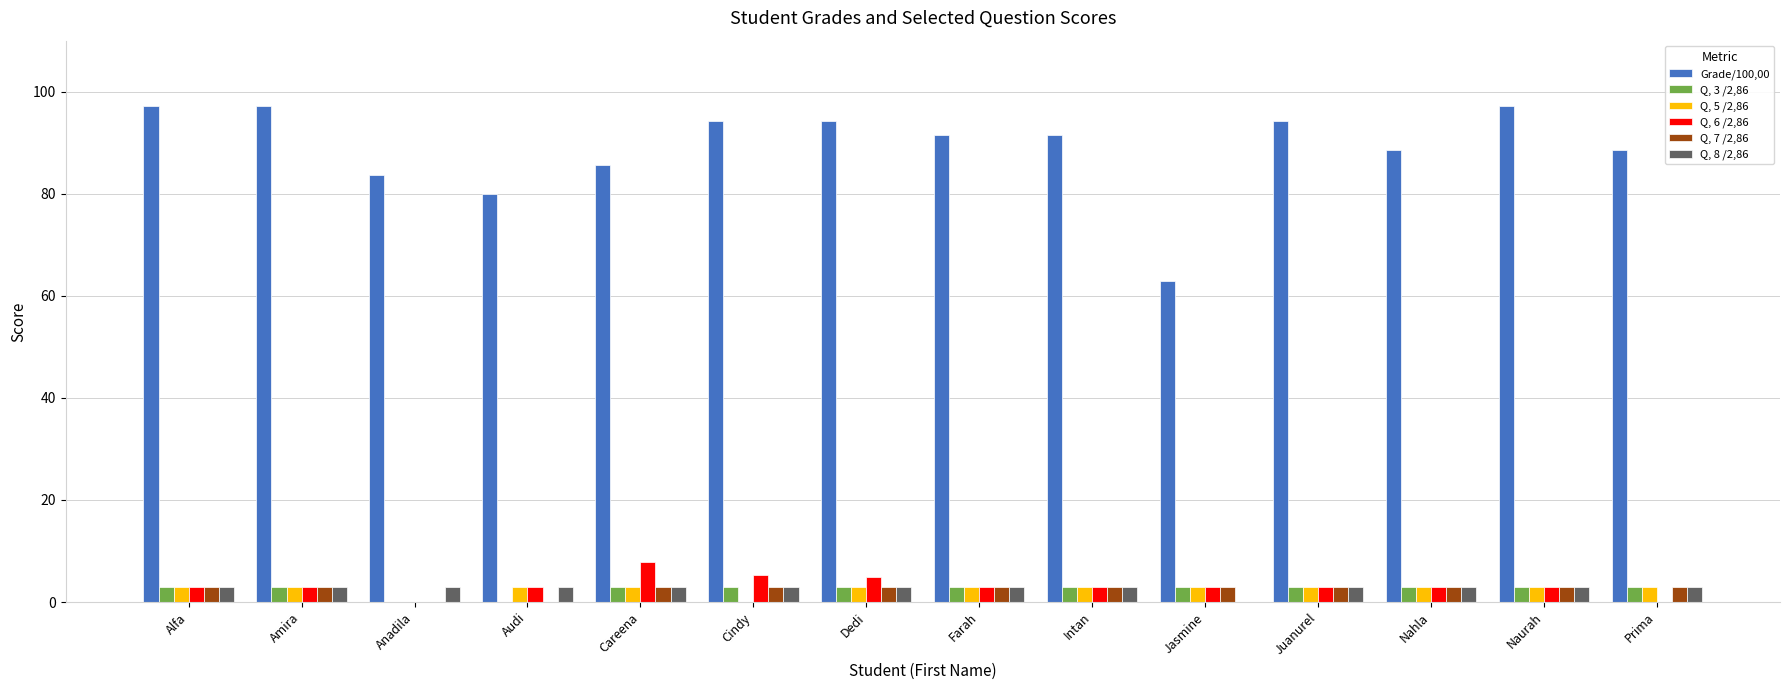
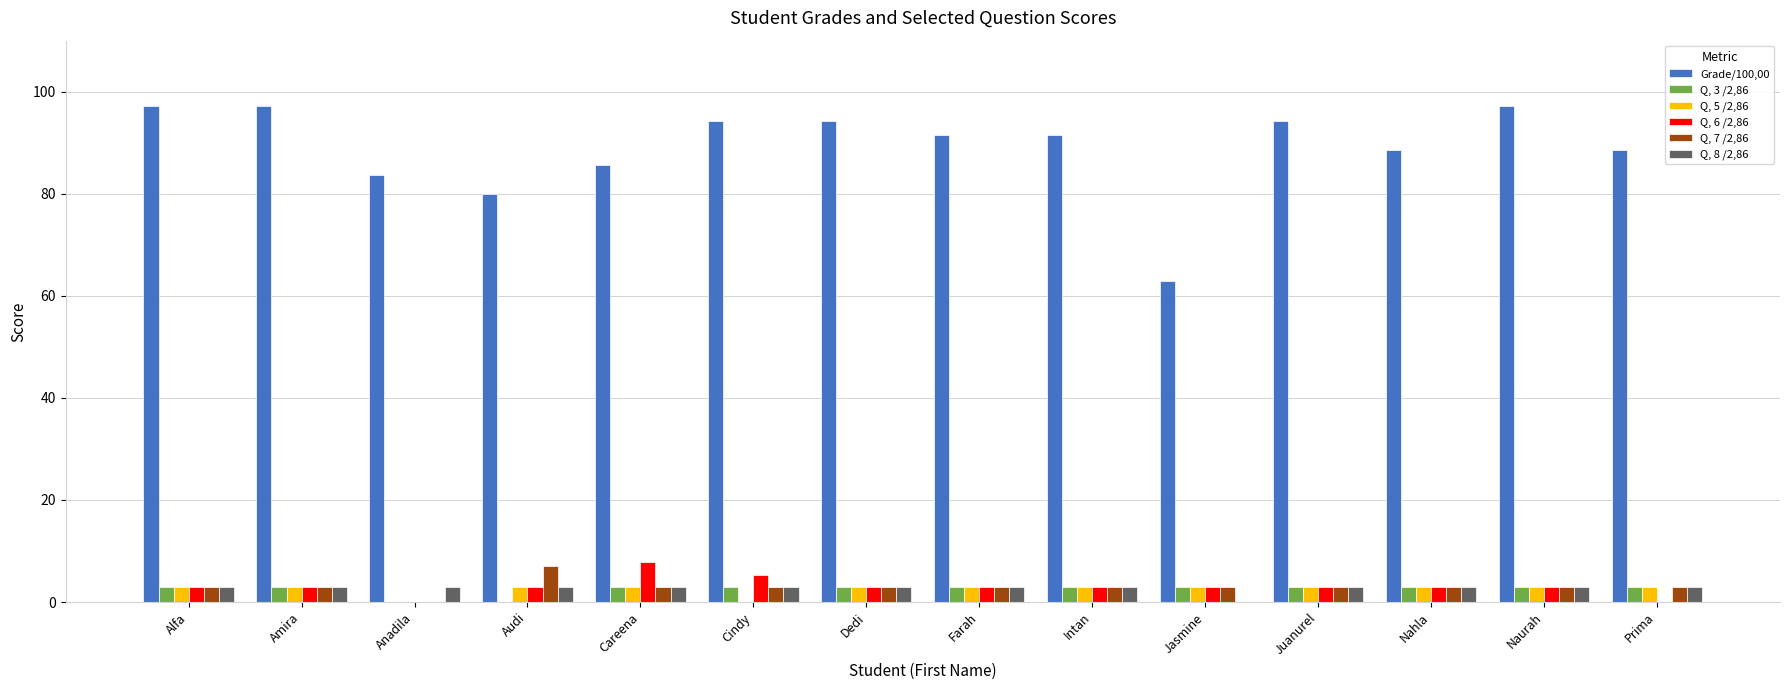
Q, 7 /2,86, Audi: 0 -> 7
Q, 6 /2,86, Dedi: 5 -> 3
